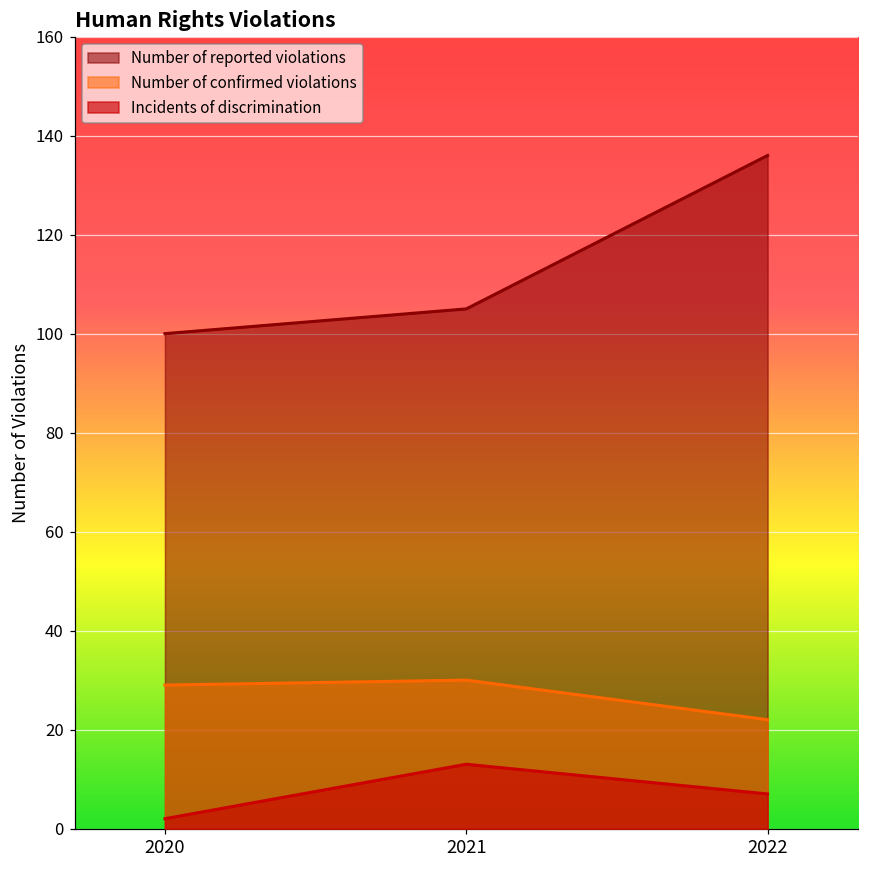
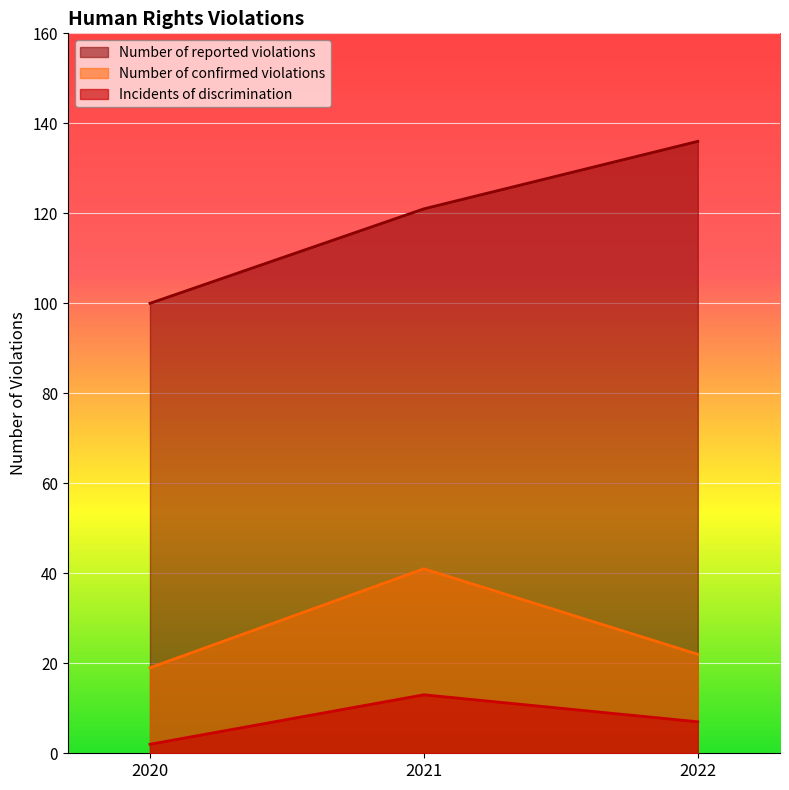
Number of confirmed violations, 2020: 29 -> 19
Number of reported violations, 2021: 105 -> 121
Number of confirmed violations, 2021: 30 -> 41
